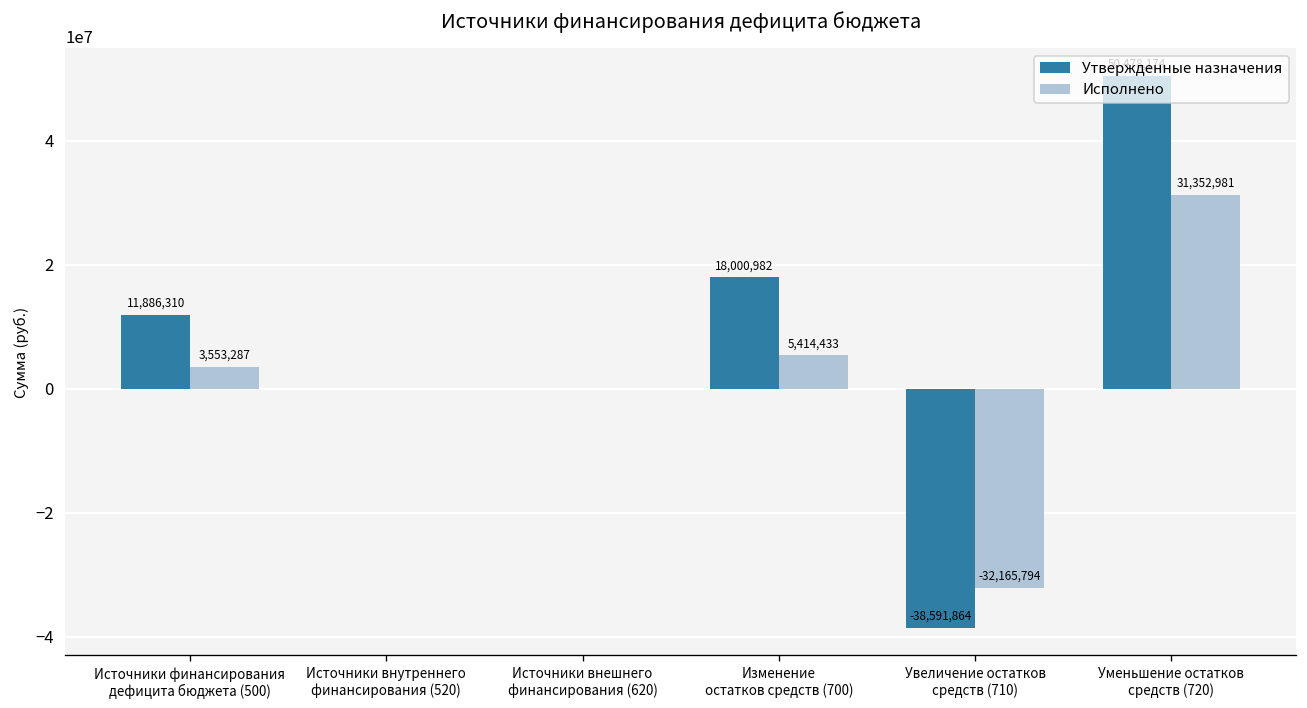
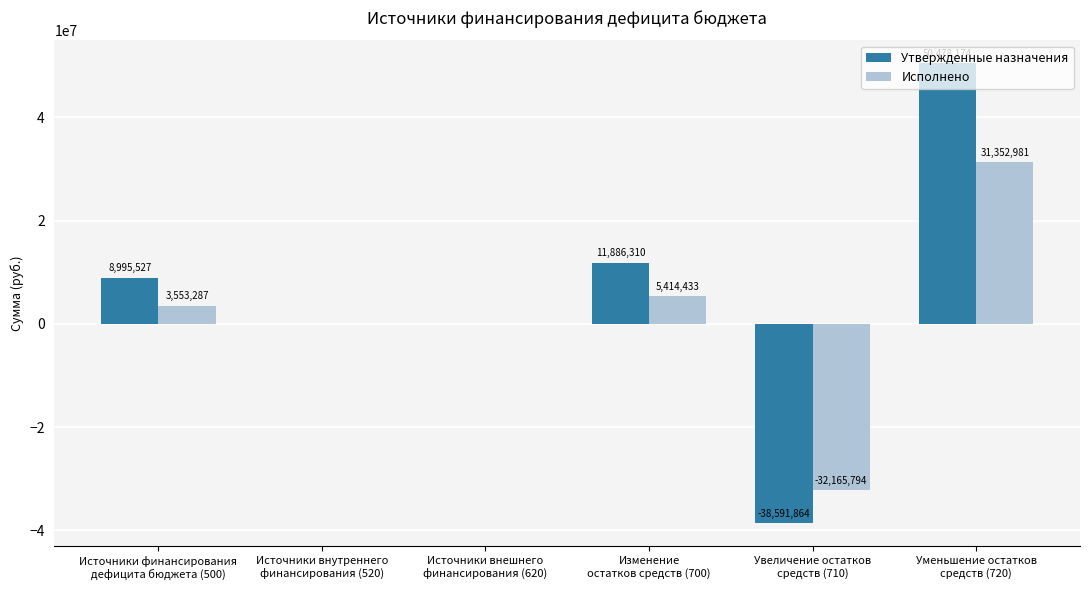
Утвержденные назначения, Источники финансирования дефицита бюджета (500): 11,886,310 -> 8,995,527
Утвержденные назначения, Изменение остатков средств (700): 18,000,982 -> 11,886,310
